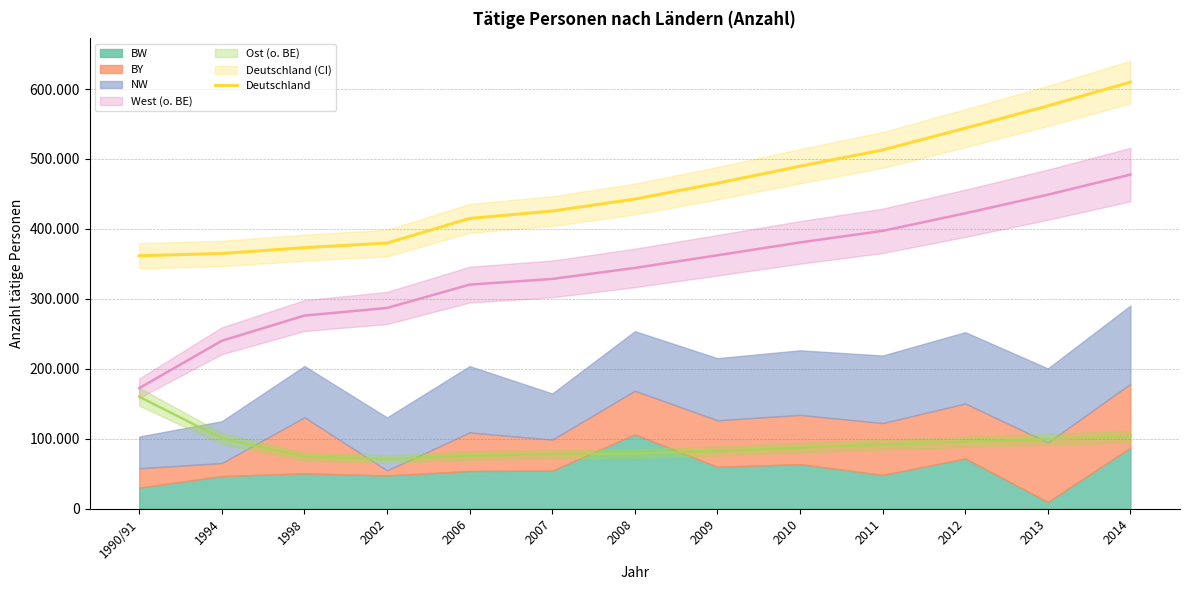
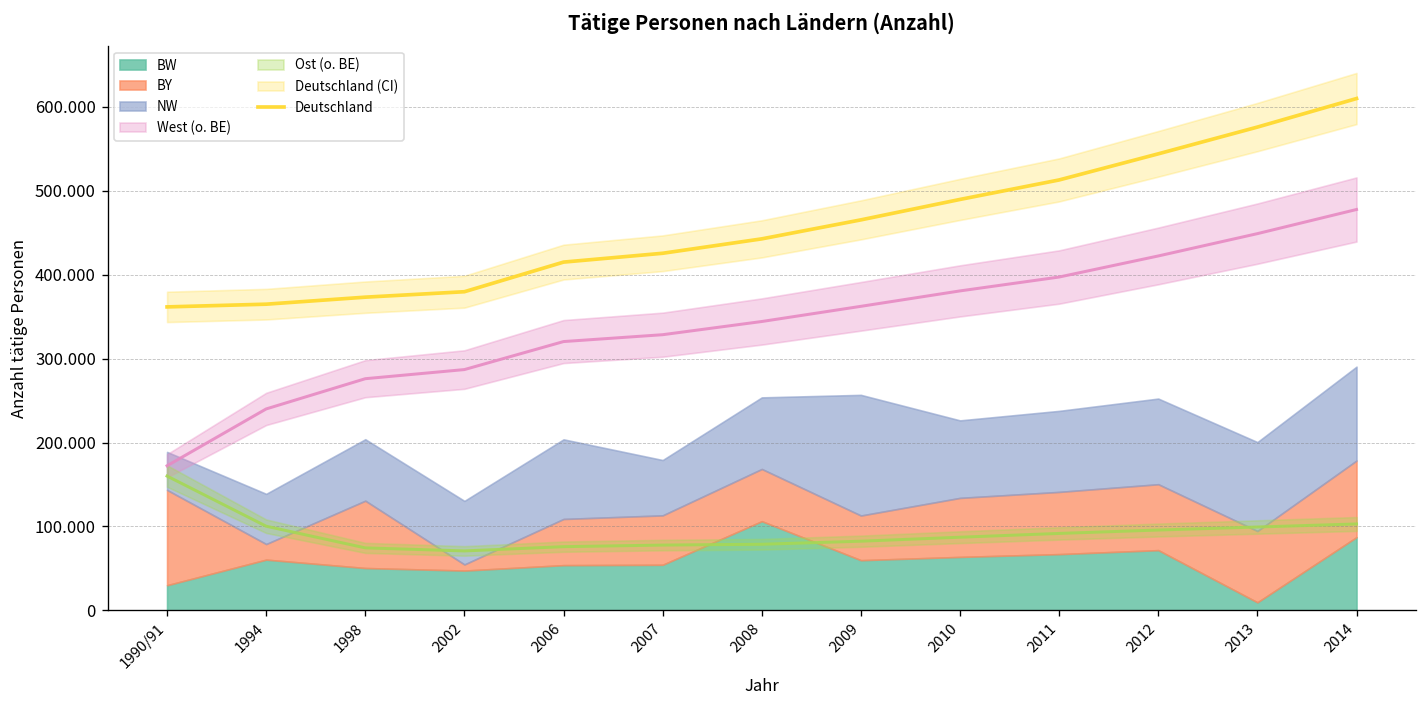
BY, 1990/91: 30 -> 110
BW, 1994: 50 -> 60
BY, 2007: 40 -> 60
BY, 2009: 70 -> 50
NW, 2009: 90 -> 140
BW, 2011: 50 -> 70
